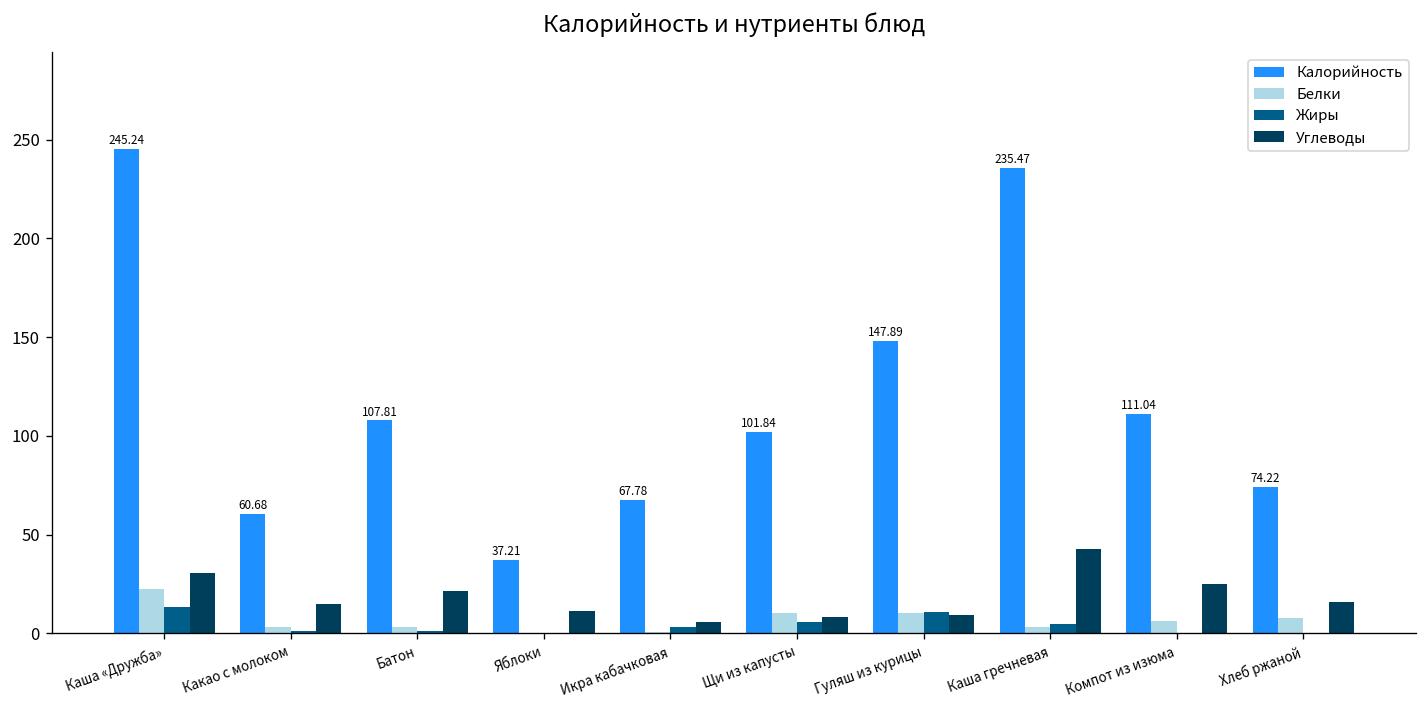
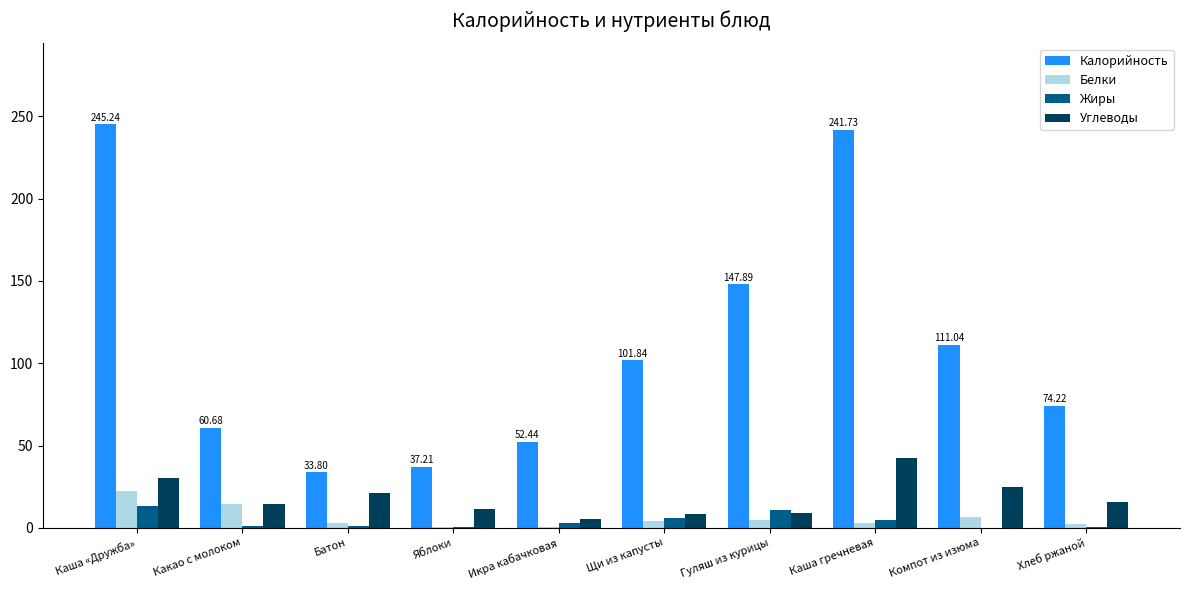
Белки, Какао с молоком: 3 -> 15
Калорийность, Батон: 107.81 -> 33.80
Калорийность, Икра кабачковая: 67.78 -> 52.44
Белки, Щи из капусты: 10 -> 4
Белки, Гуляш из курицы: 10 -> 5
Калорийность, Каша гречневая: 235.47 -> 241.73
Белки, Хлеб ржаной: 8 -> 3
